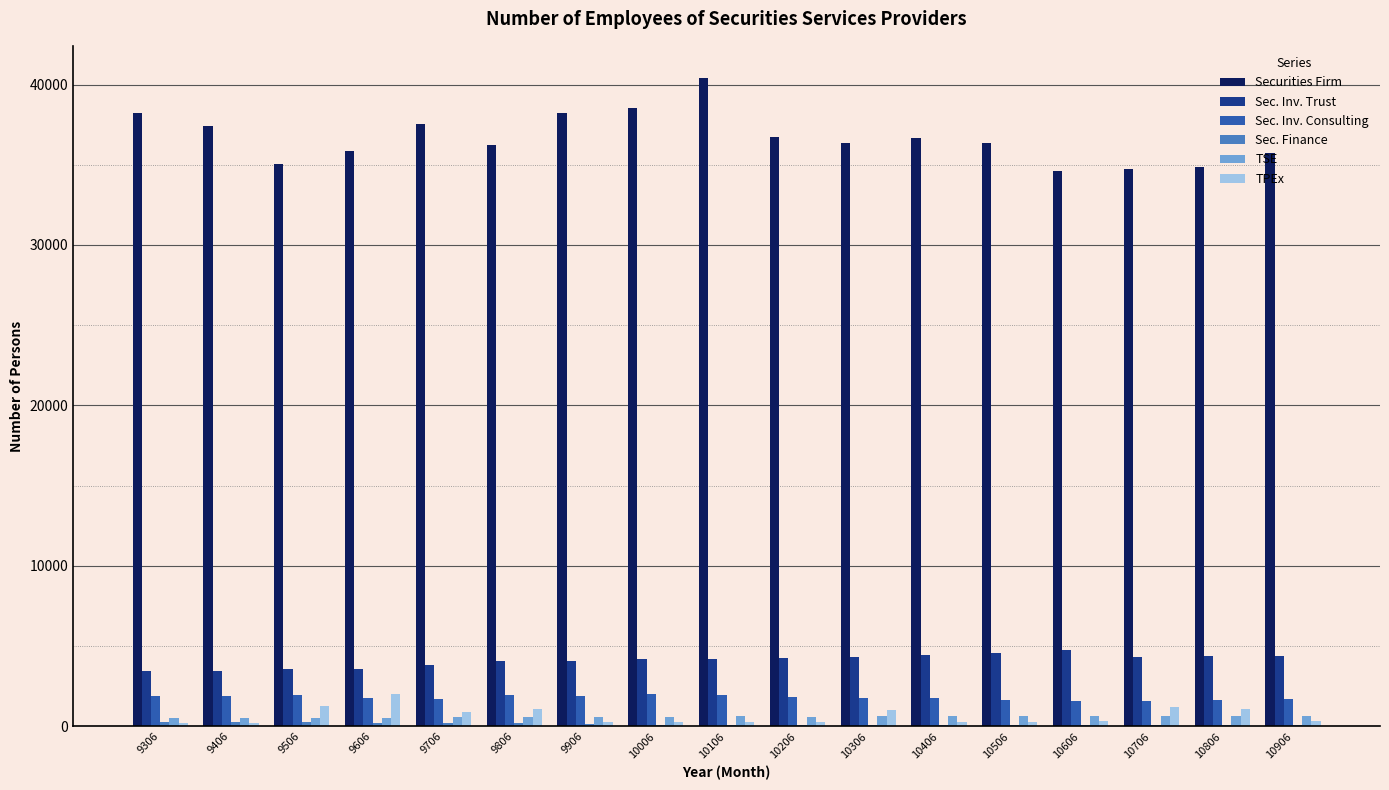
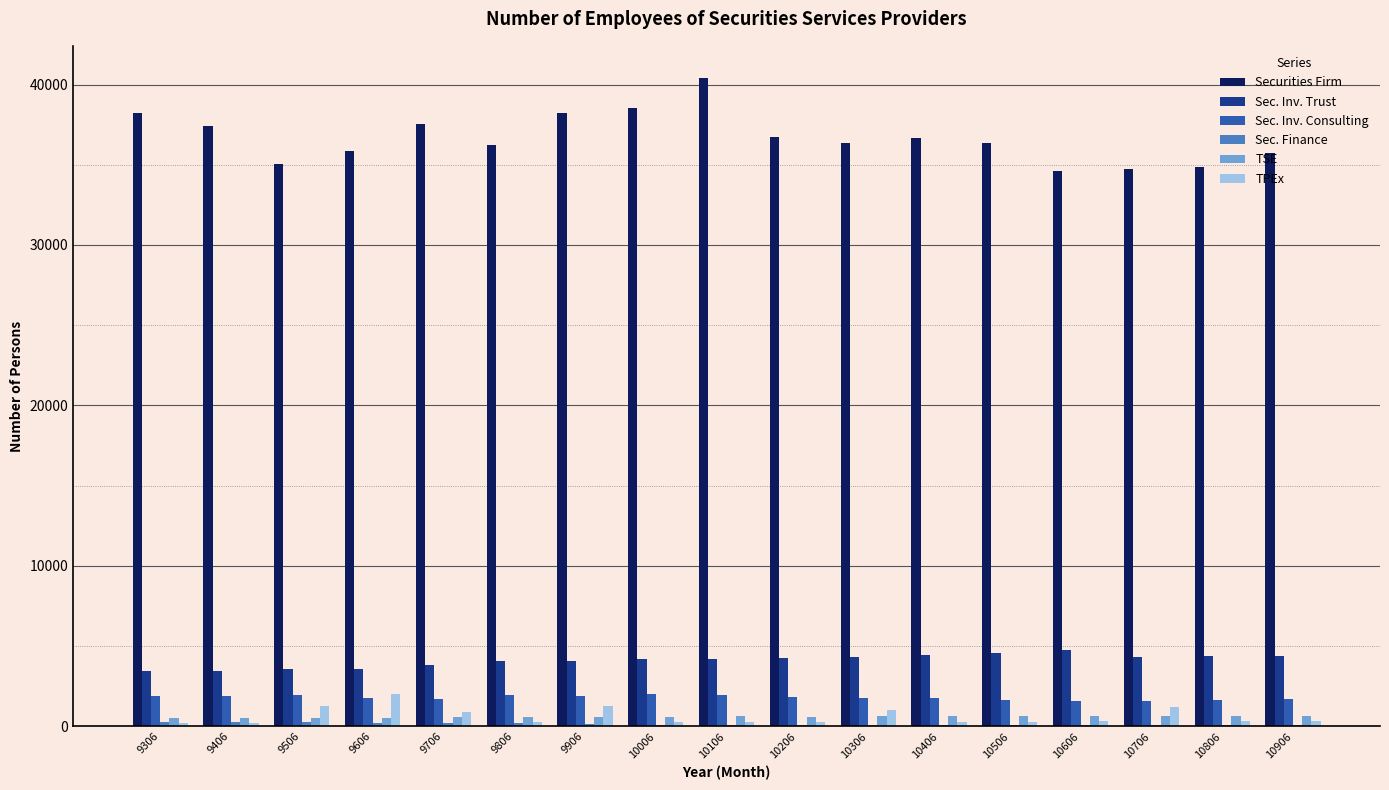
TPEx, 9806: 1100 -> 200
TPEx, 9906: 200 -> 1300
TPEx, 10806: 1100 -> 300
